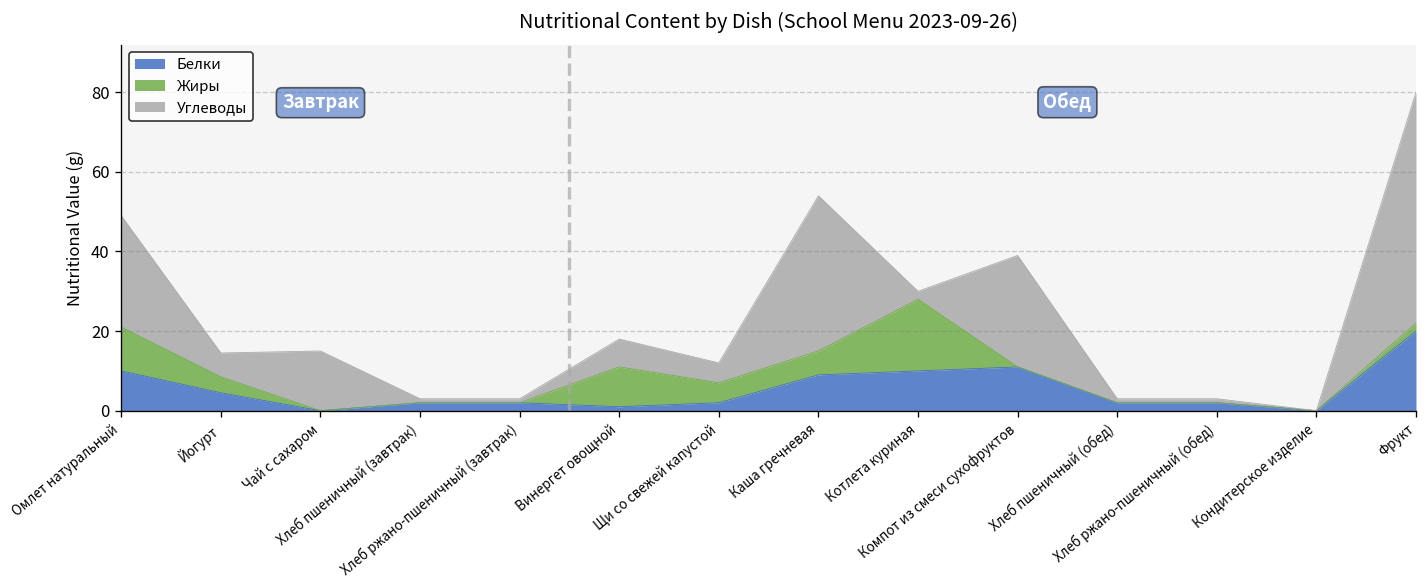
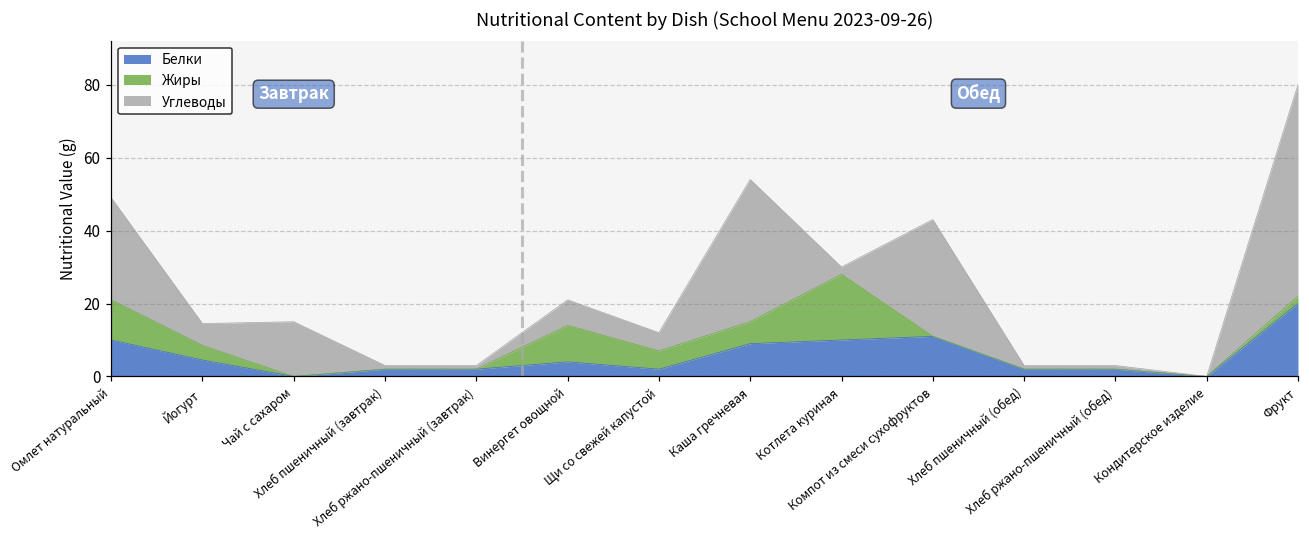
Белки, Винергет овощной: 1 -> 4
Углеводы, Компот из смеси сухофруктов: 28 -> 32
